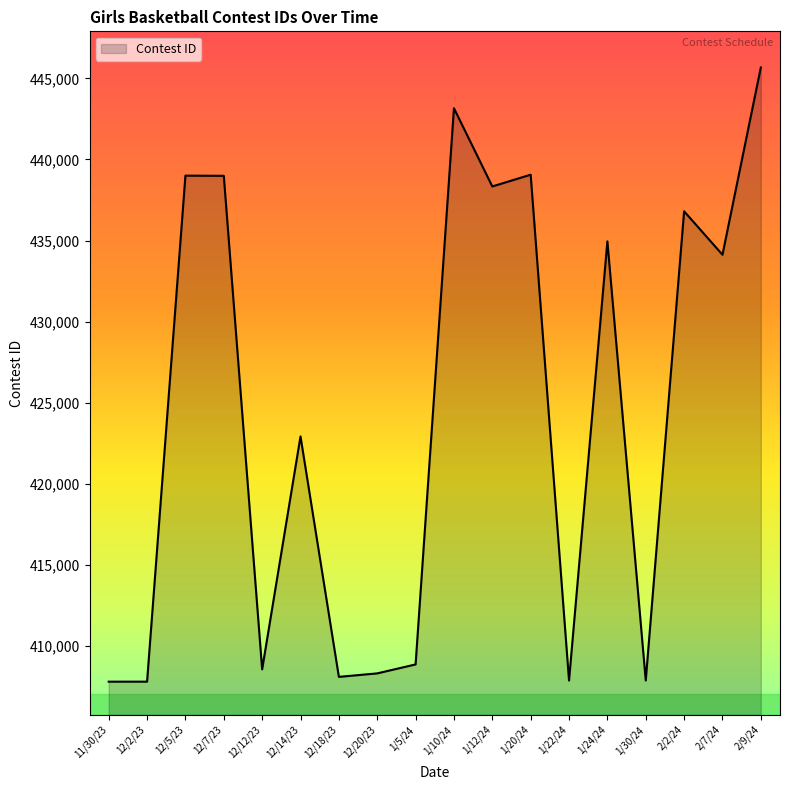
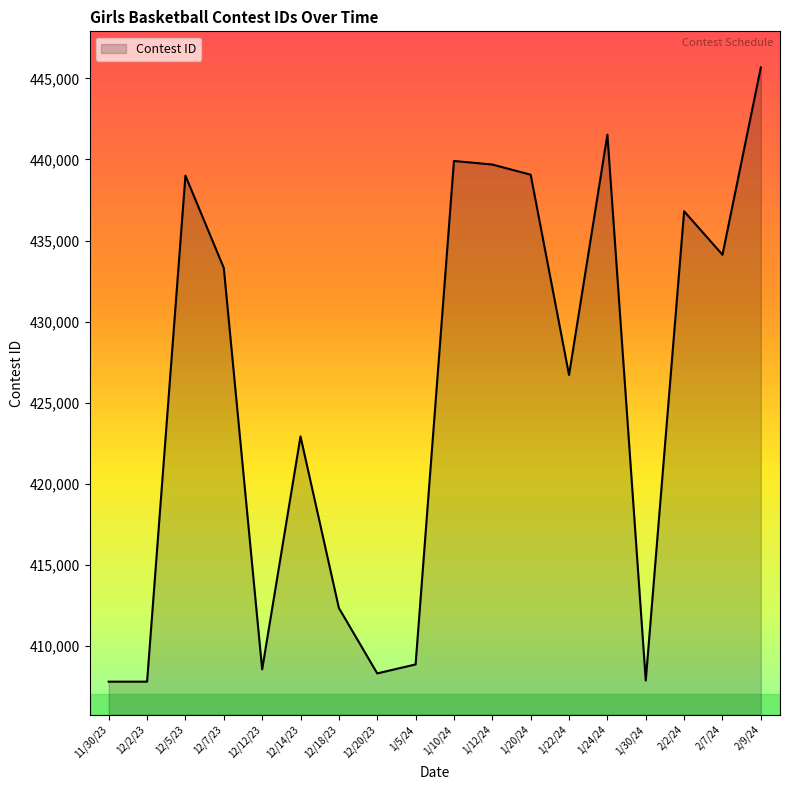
12/7/23: 439,000 -> 433,300
12/18/23: 408,100 -> 412,300
1/10/24: 443,200 -> 439,900
1/12/24: 438,300 -> 439,700
1/22/24: 407,900 -> 426,700
1/24/24: 434,900 -> 441,500
